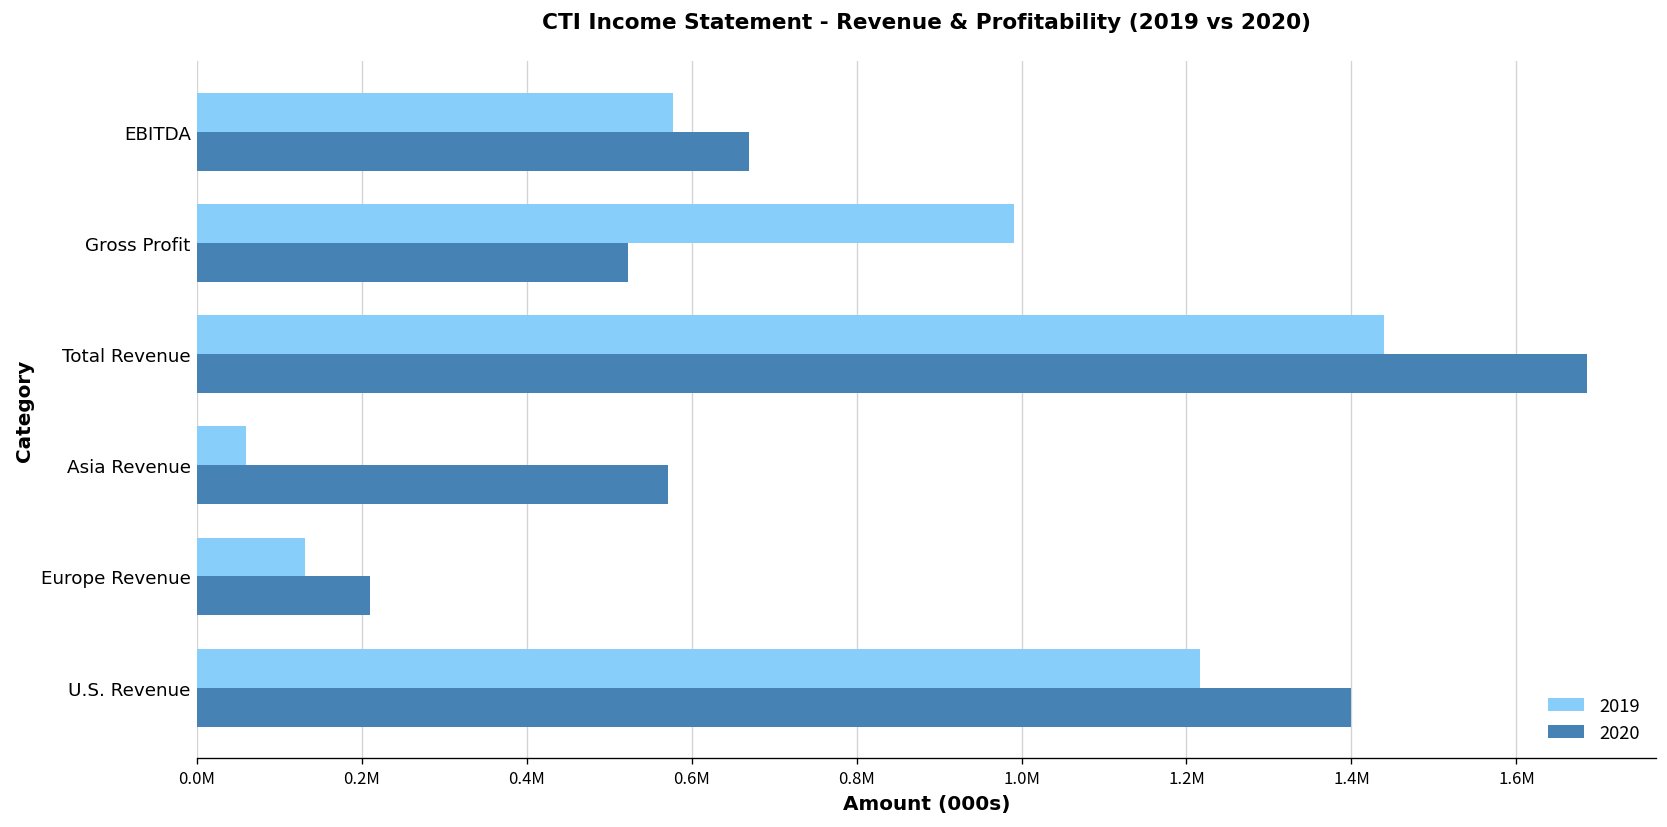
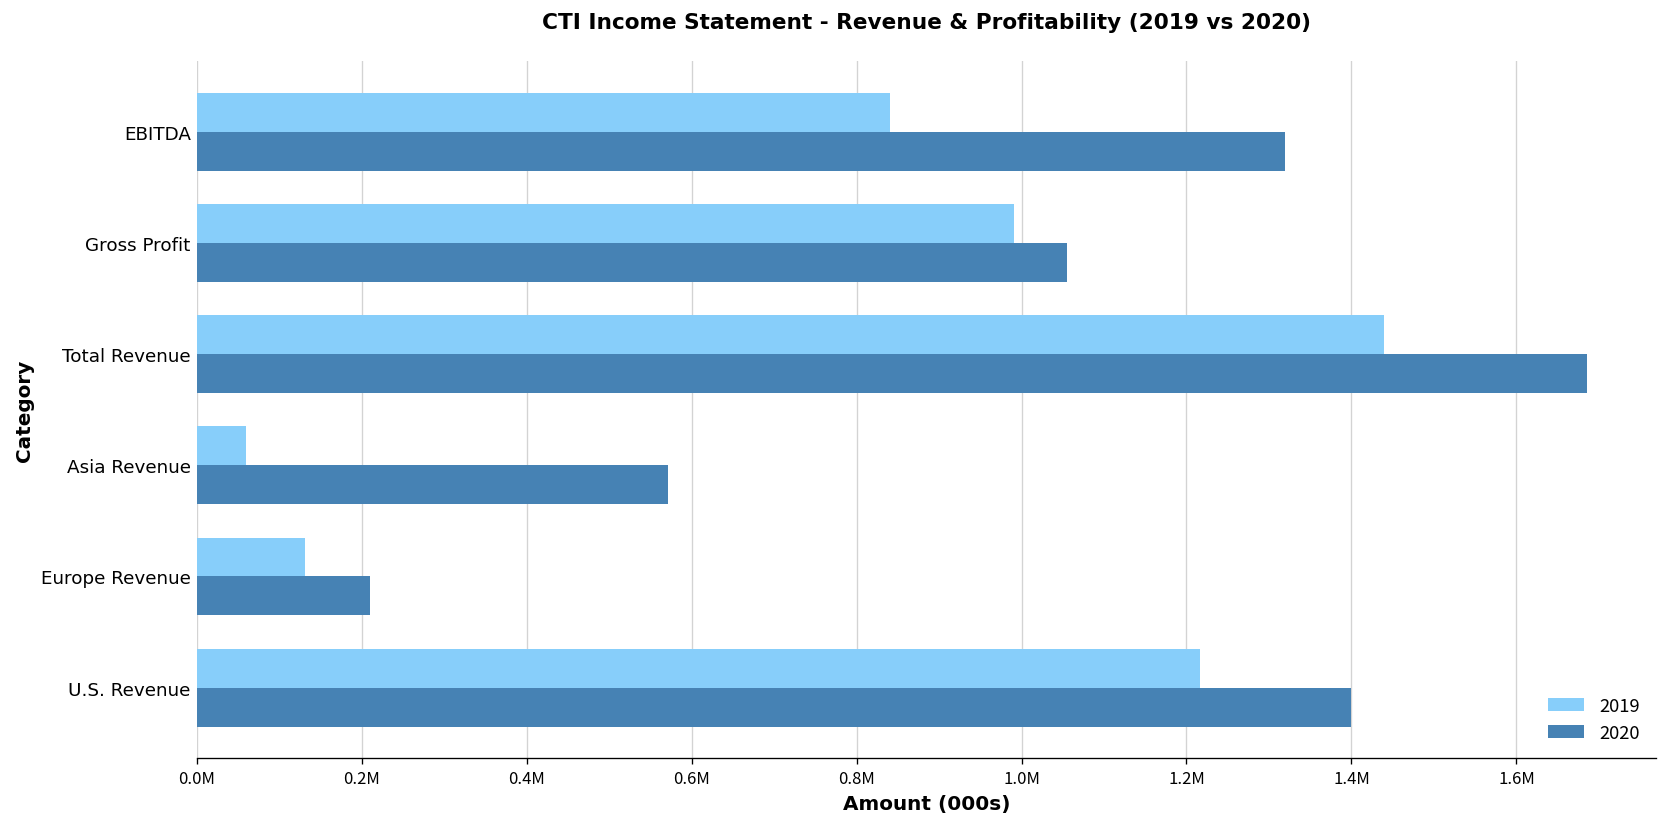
2019, EBITDA: 580000 -> 840000
2020, EBITDA: 670000 -> 1320000
2020, Gross Profit: 520000 -> 1060000
